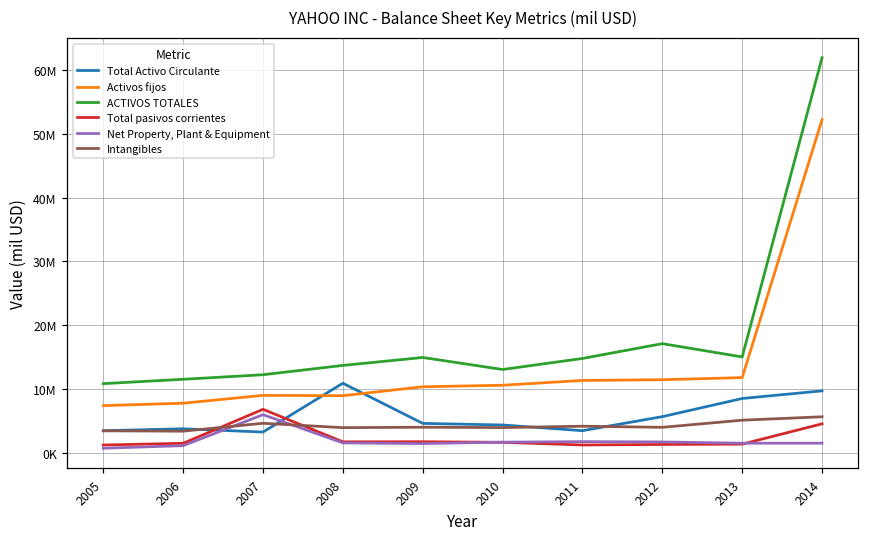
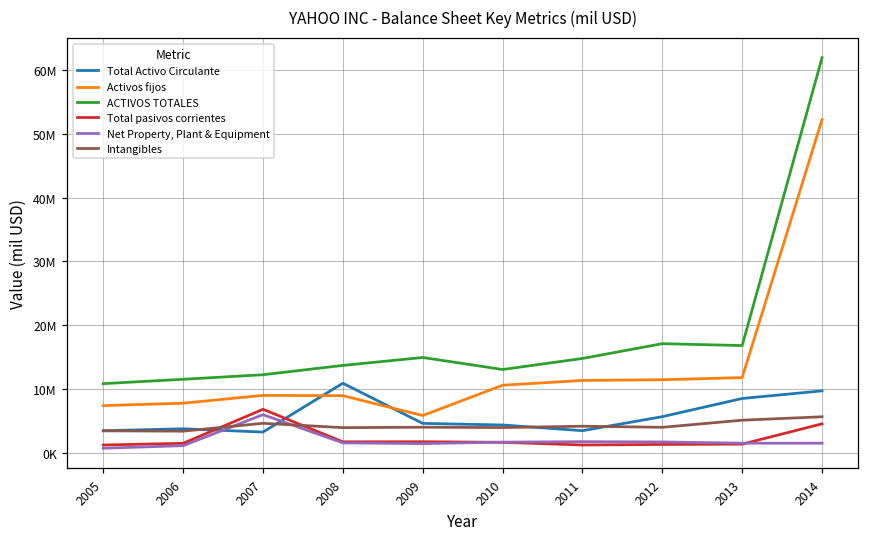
Activos fijos, 2009: 10000000 -> 6000000
ACTIVOS TOTALES, 2013: 15000000 -> 17000000
